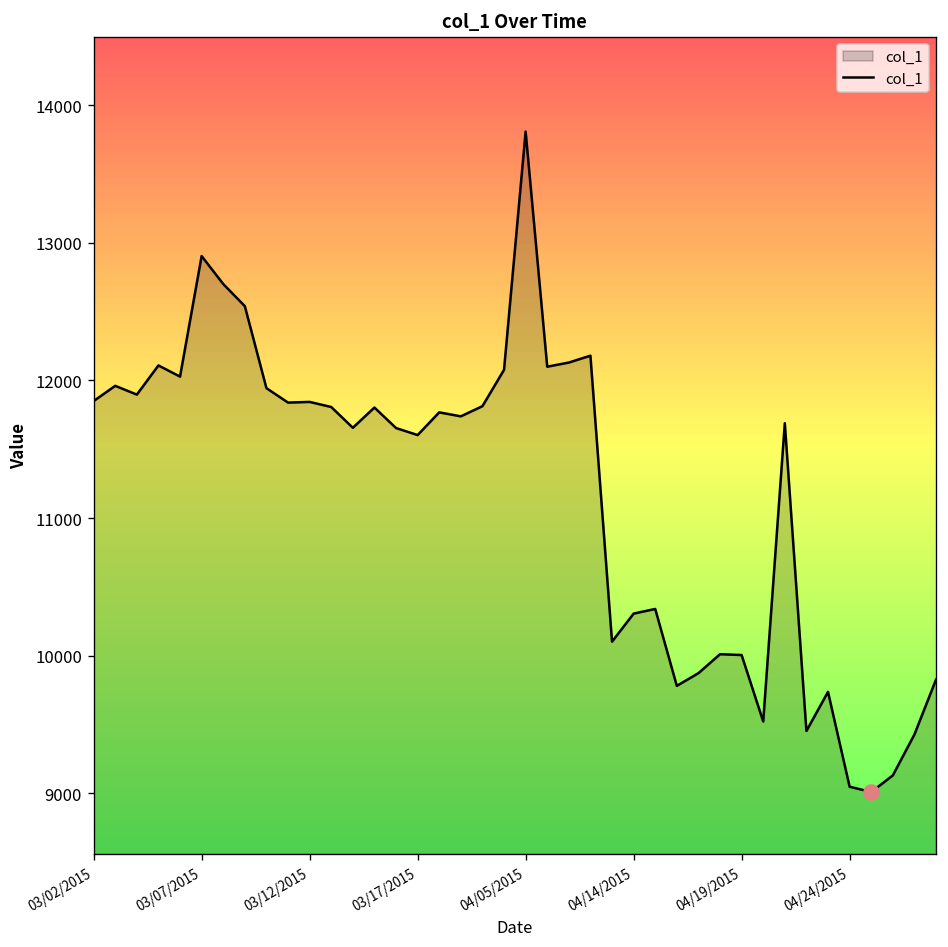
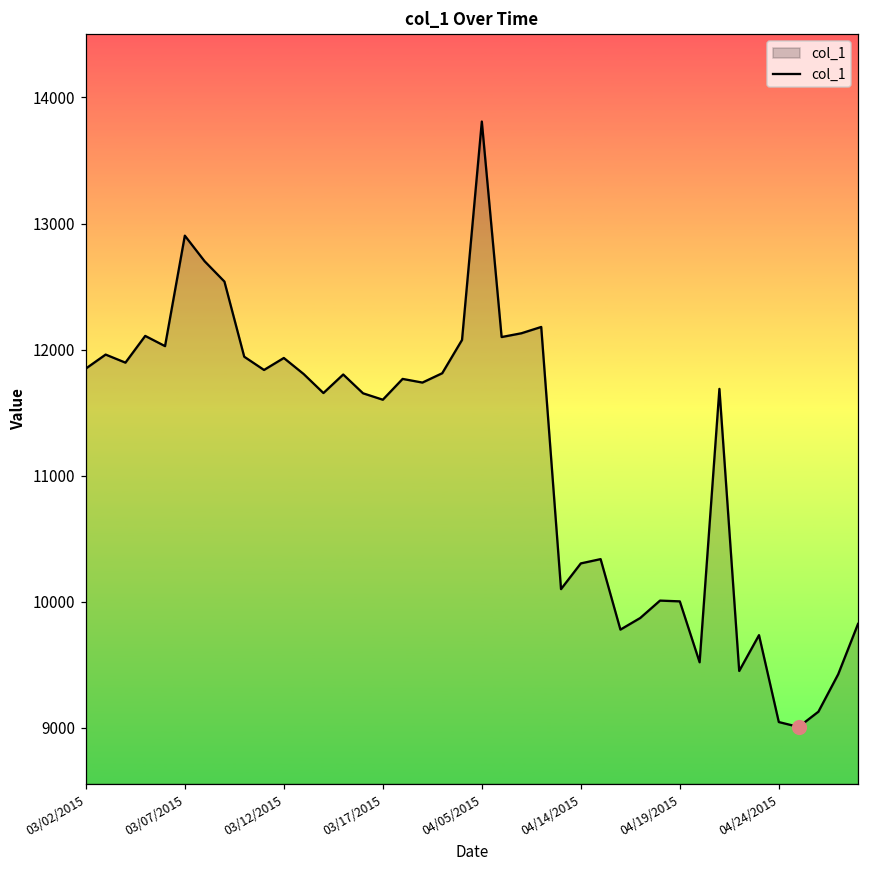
col_1, 03/12/2015: 11840 -> 11930
